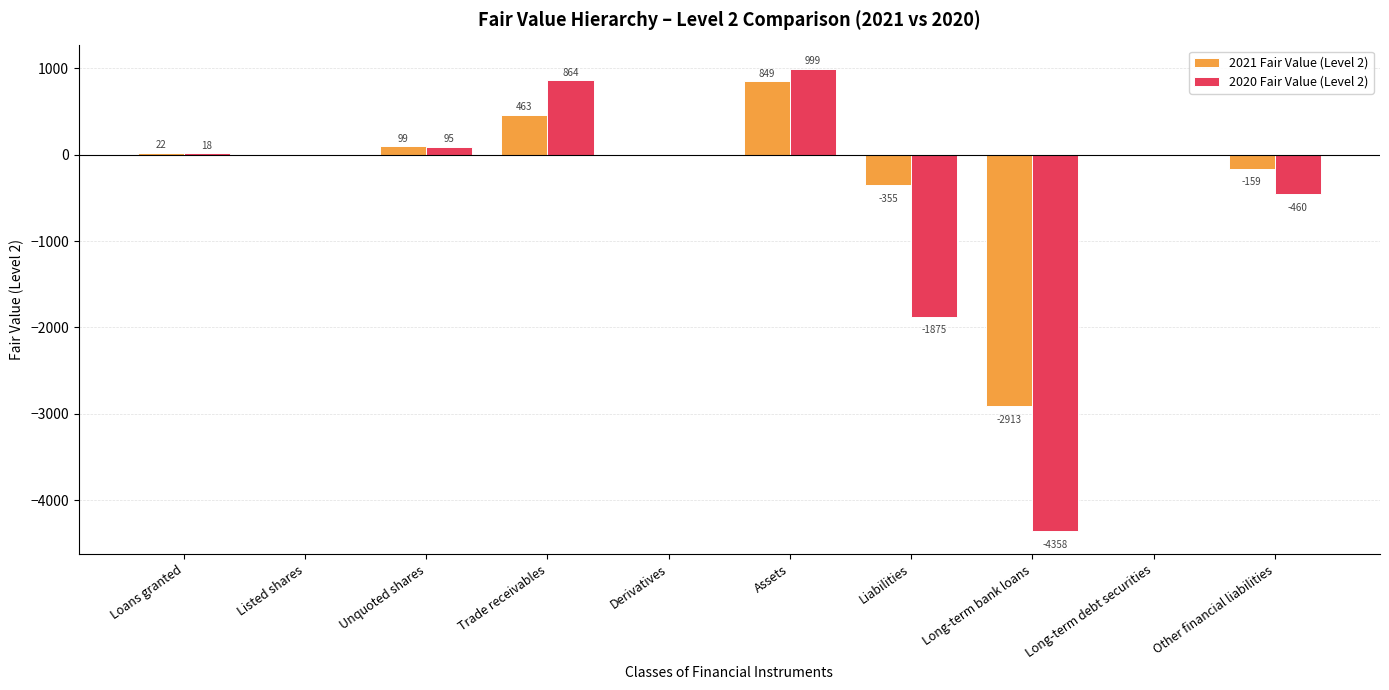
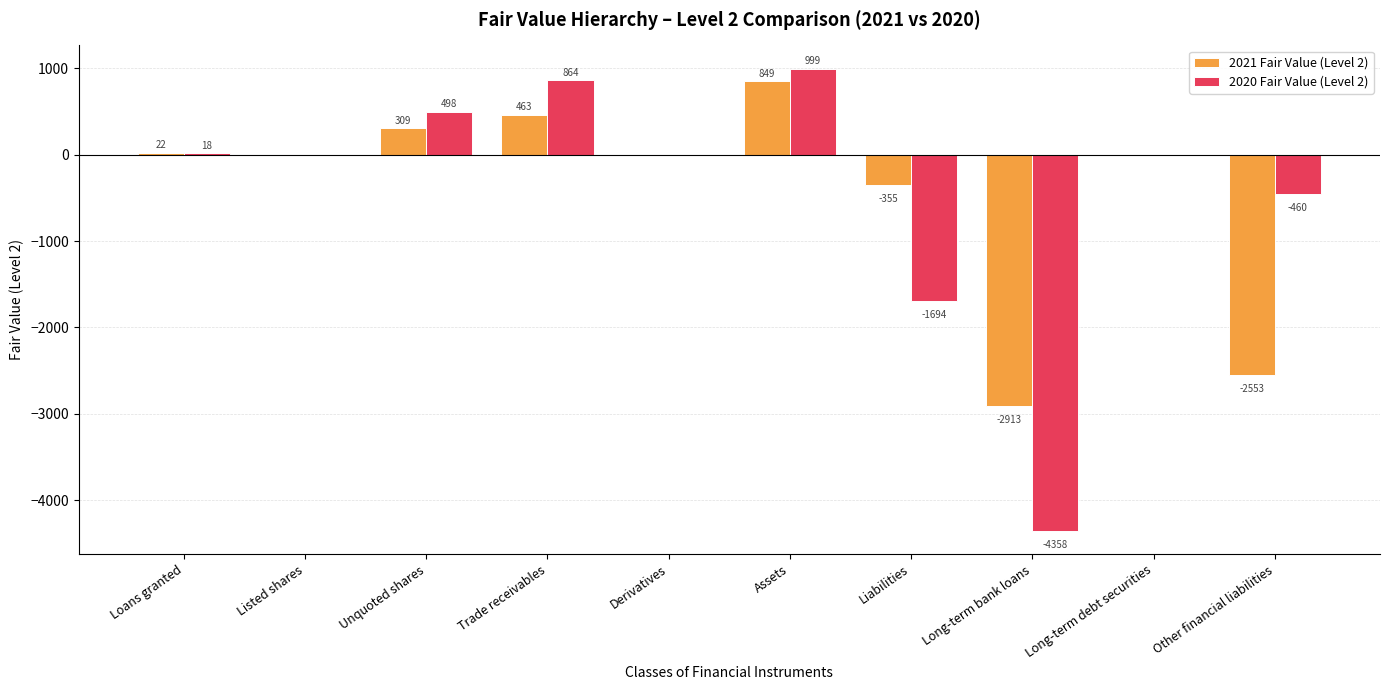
2021 Fair Value (Level 2), Unquoted shares: 99 -> 309
2020 Fair Value (Level 2), Unquoted shares: 95 -> 498
2020 Fair Value (Level 2), Liabilities: -1875 -> -1694
2021 Fair Value (Level 2), Other financial liabilities: -159 -> -2553
